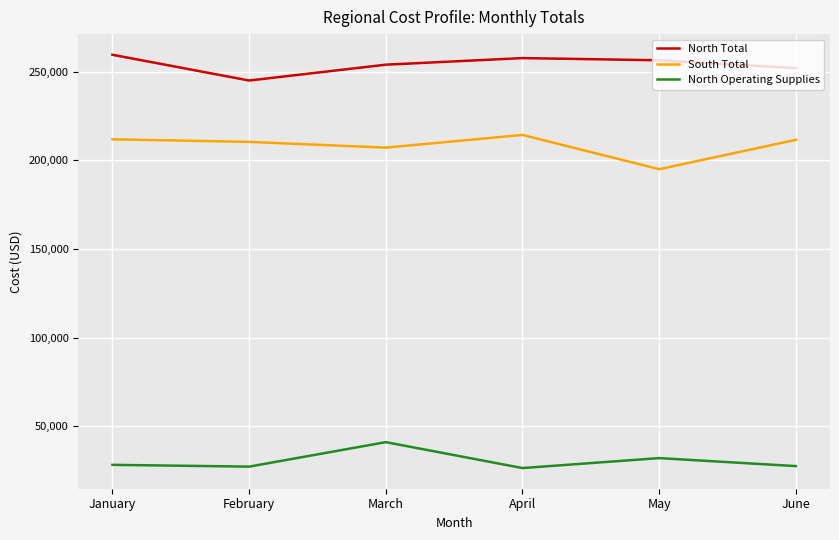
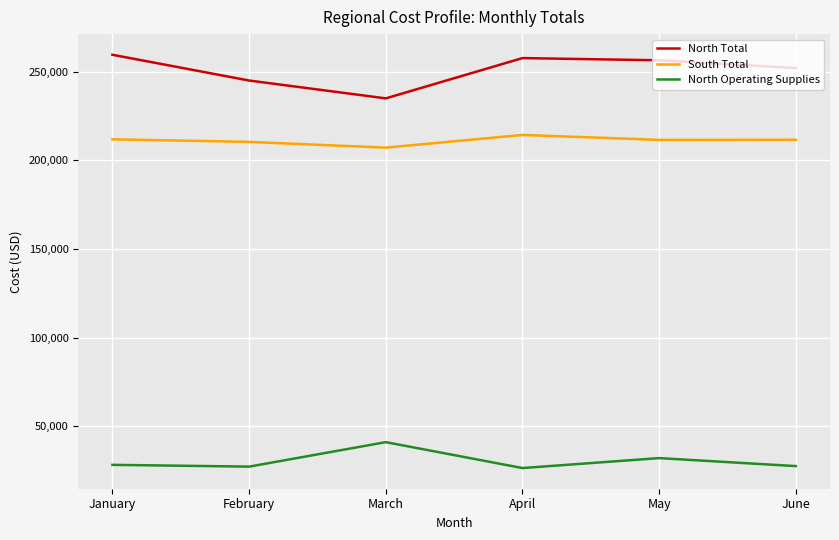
North Total, March: 254,000 -> 235,000
South Total, May: 195,000 -> 211,000
